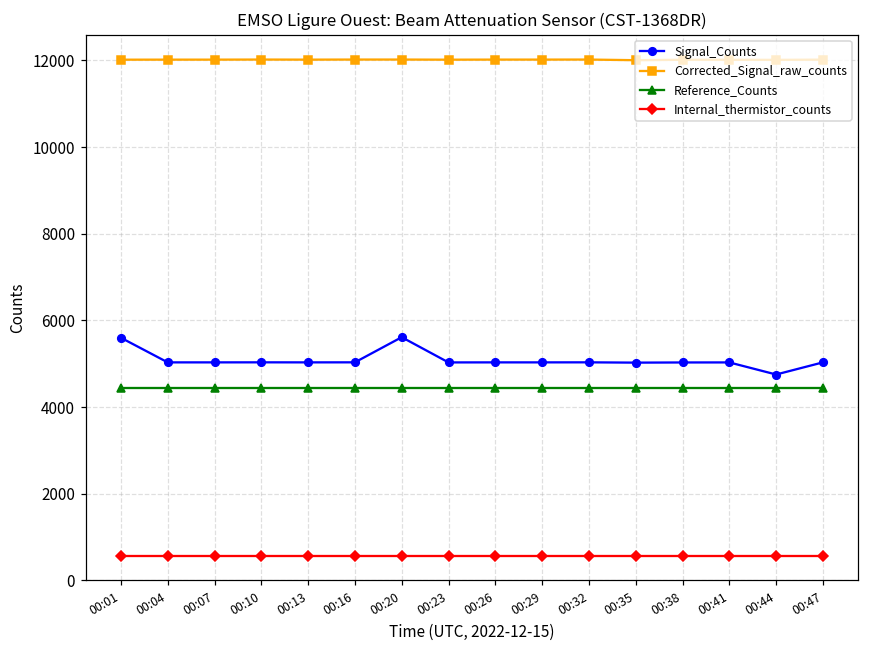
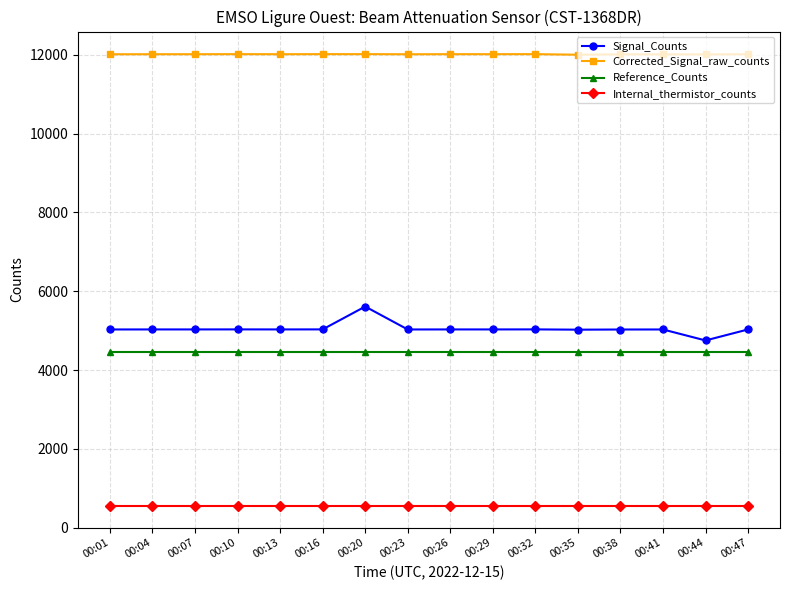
Signal_Counts, 00:01: 5600 -> 5000
